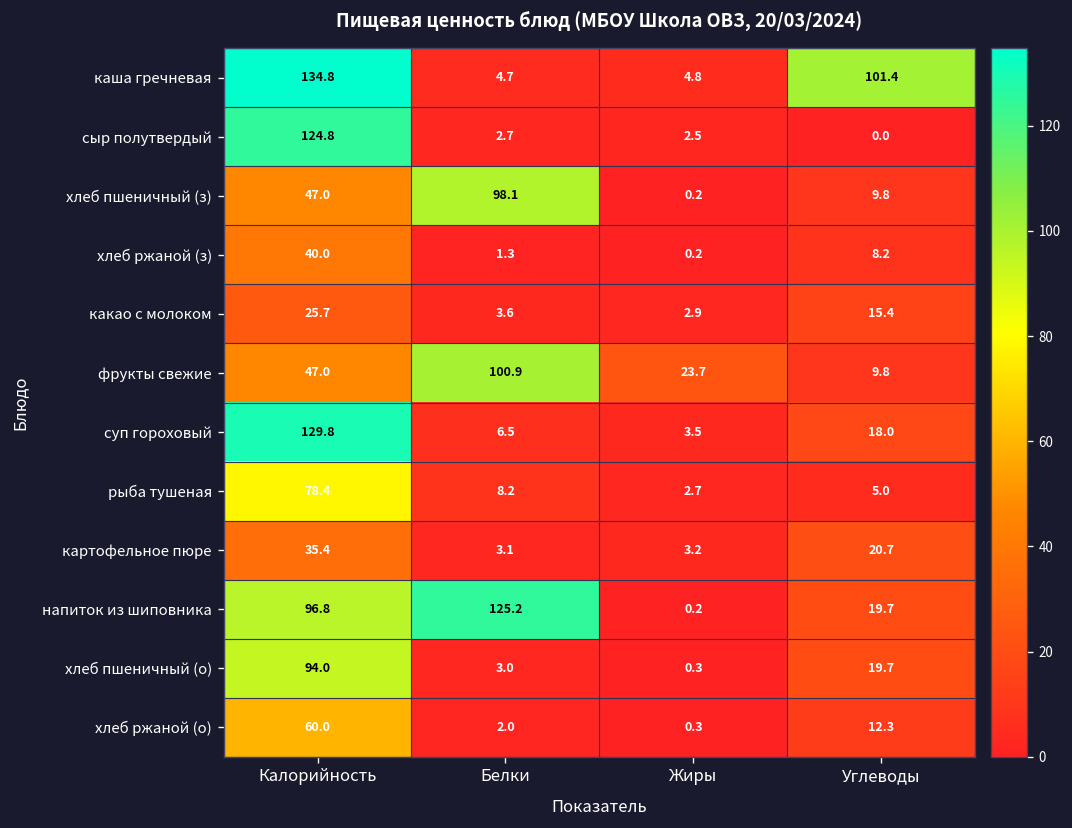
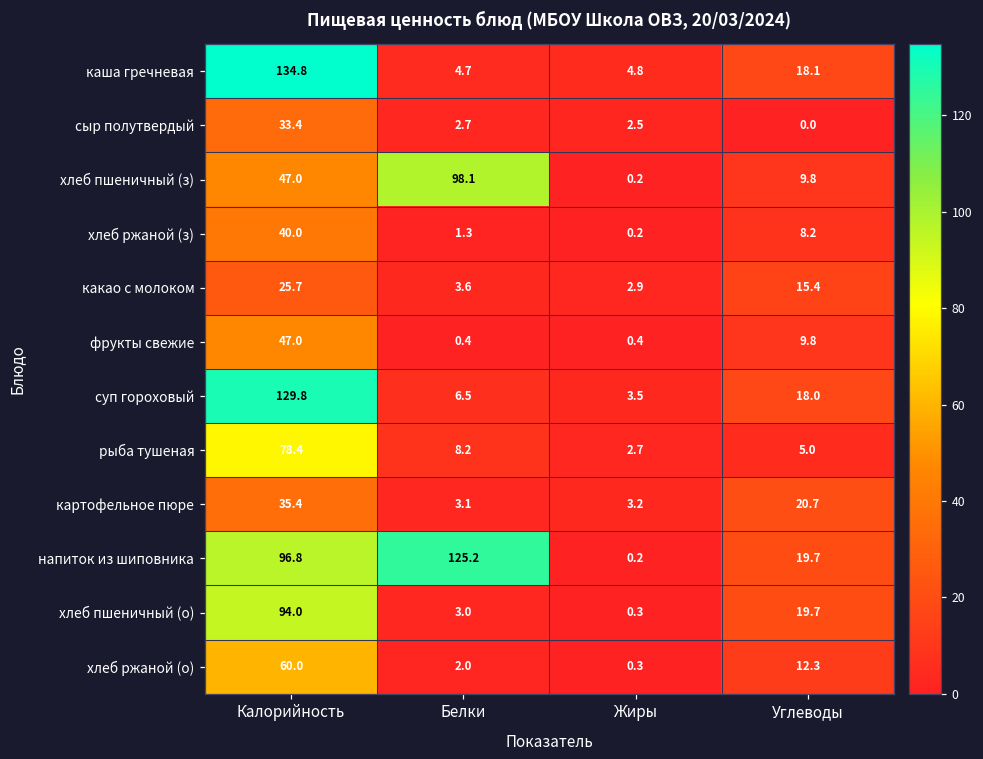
каша гречневая, Углеводы: 101.4 -> 18.1
сыр полутвердый, Калорийность: 124.8 -> 33.4
фрукты свежие, Белки: 100.9 -> 0.4
фрукты свежие, Жиры: 23.7 -> 0.4
